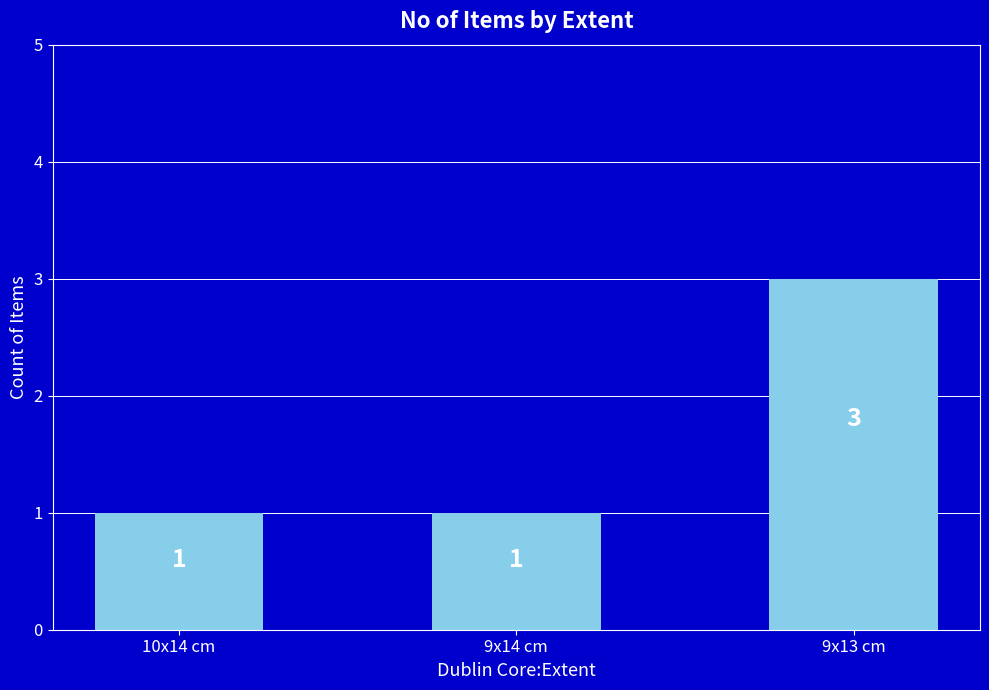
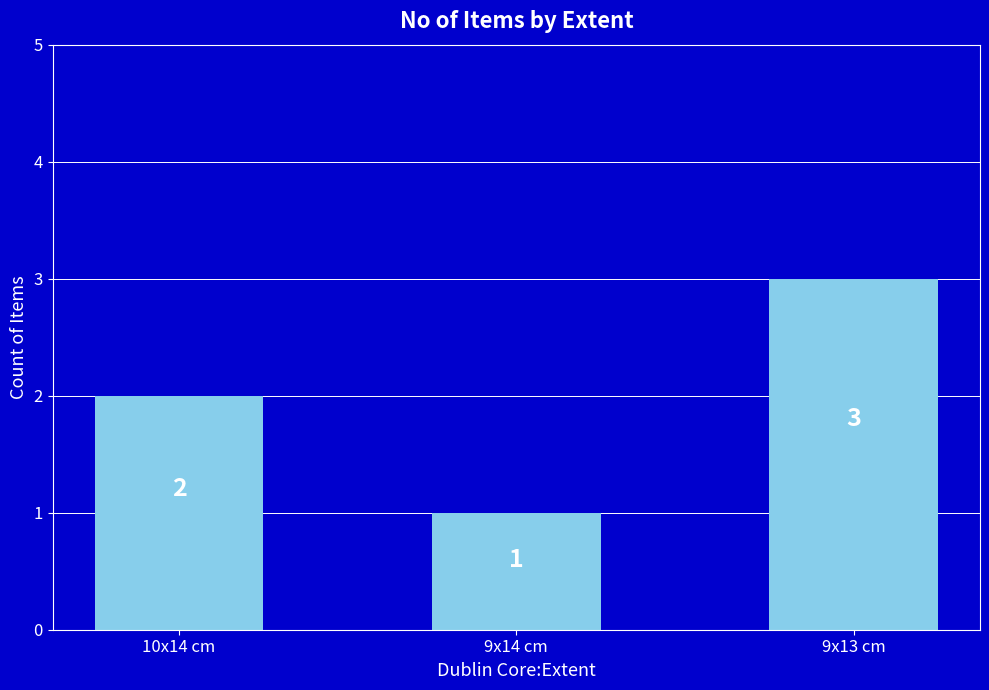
10x14 cm: 1 -> 2
